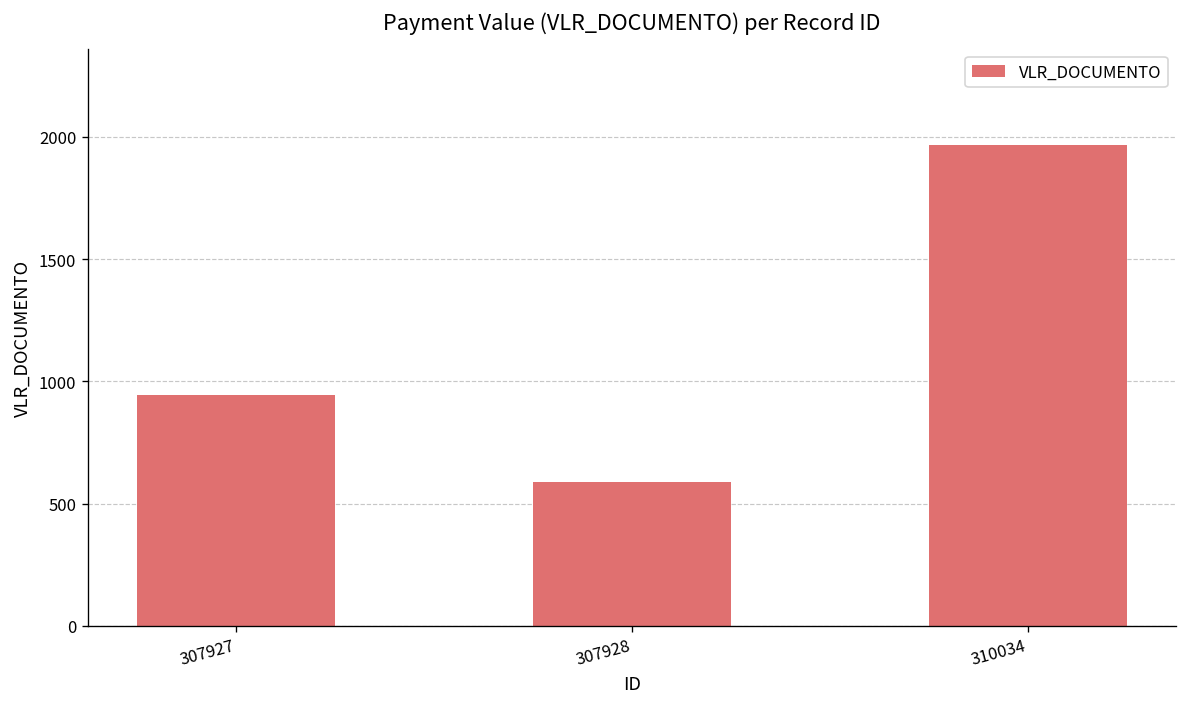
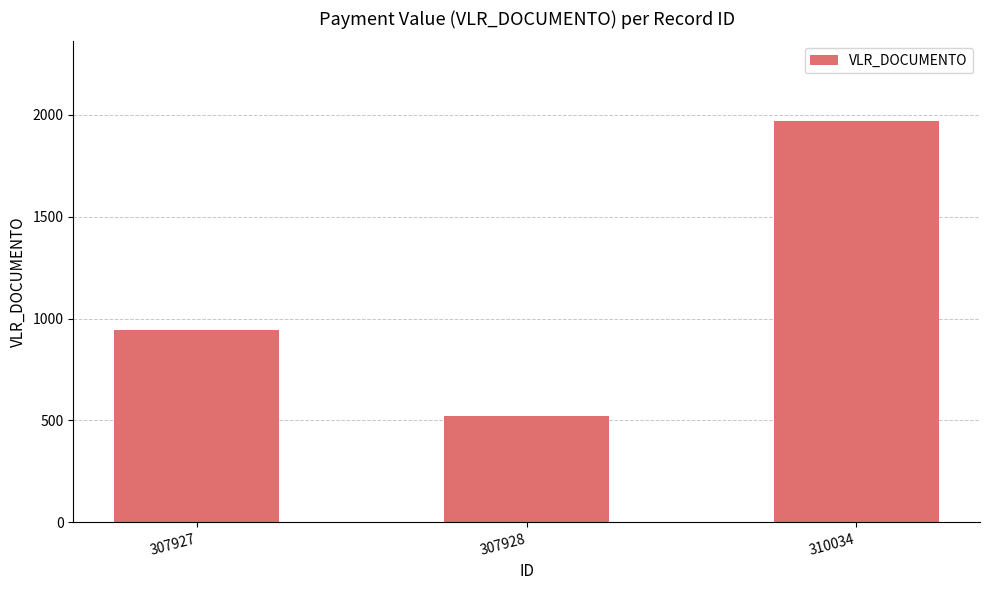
307928: 590 -> 520
